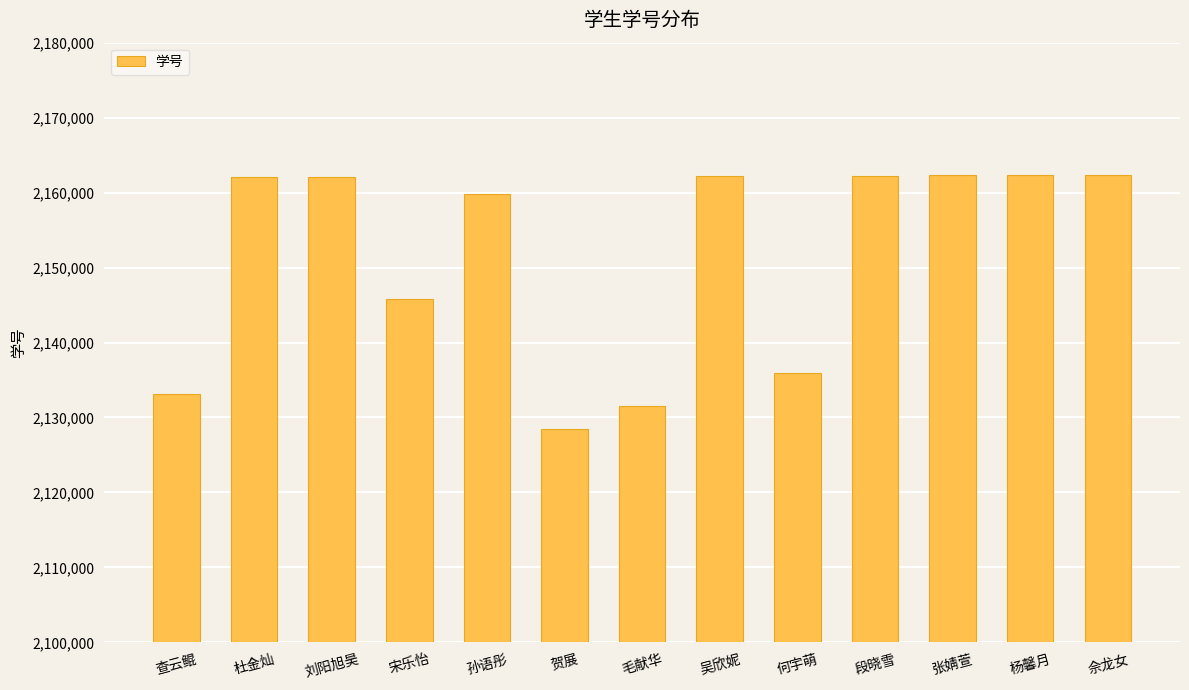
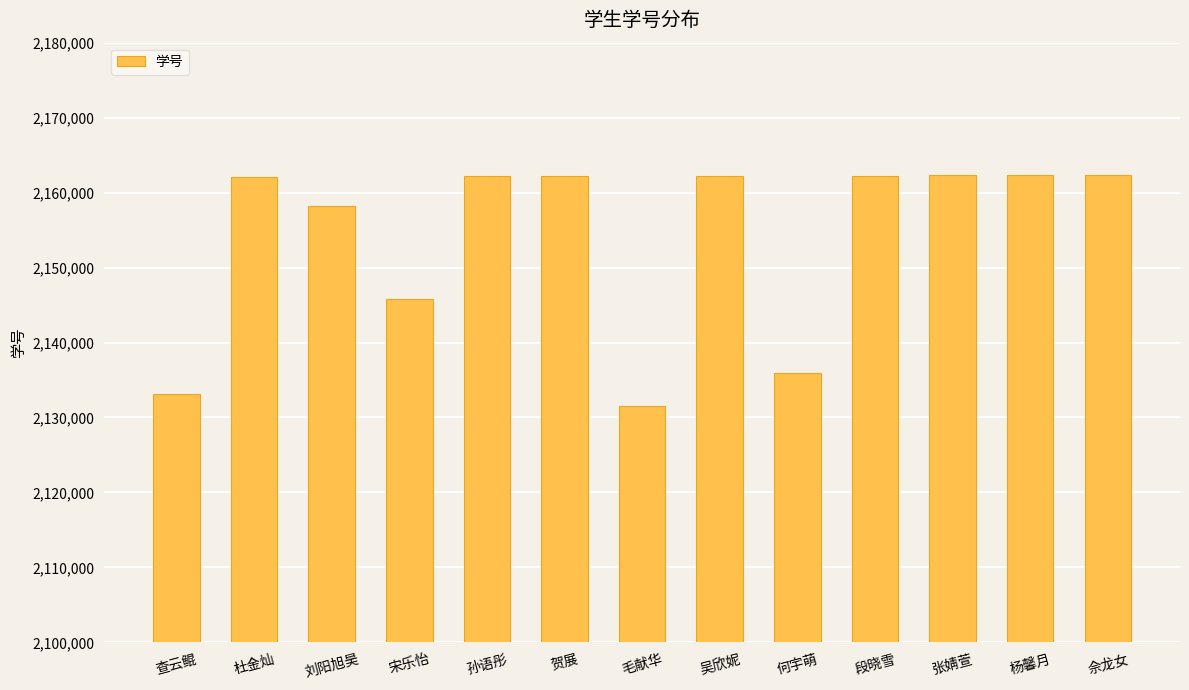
刘阳旭昊: 2,162,000 -> 2,158,000
孙语彤: 2,160,000 -> 2,162,000
贺展: 2,128,000 -> 2,162,000
